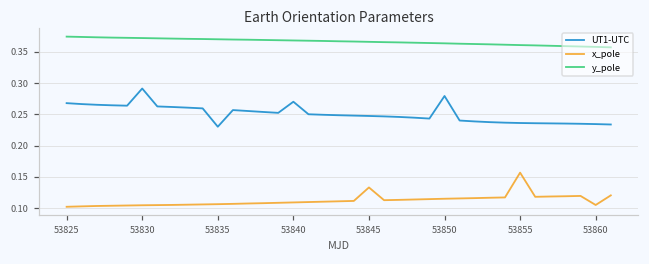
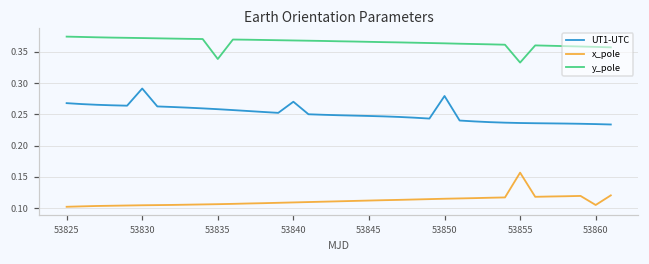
UT1-UTC, 53835: 0.23 -> 0.26
y_pole, 53835: 0.37 -> 0.34
x_pole, 53845: 0.13 -> 0.11
y_pole, 53855: 0.36 -> 0.33
